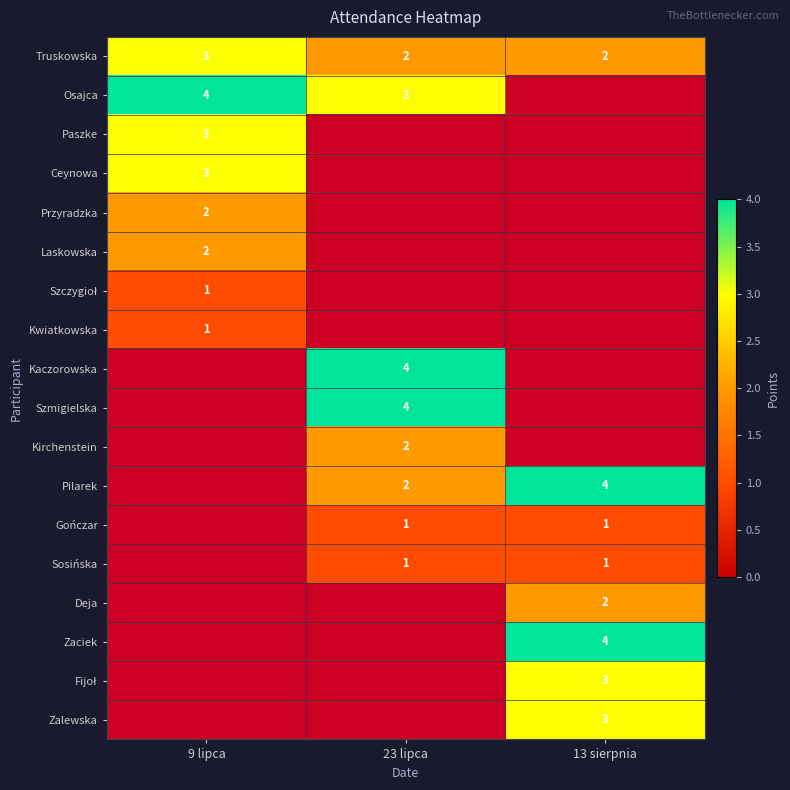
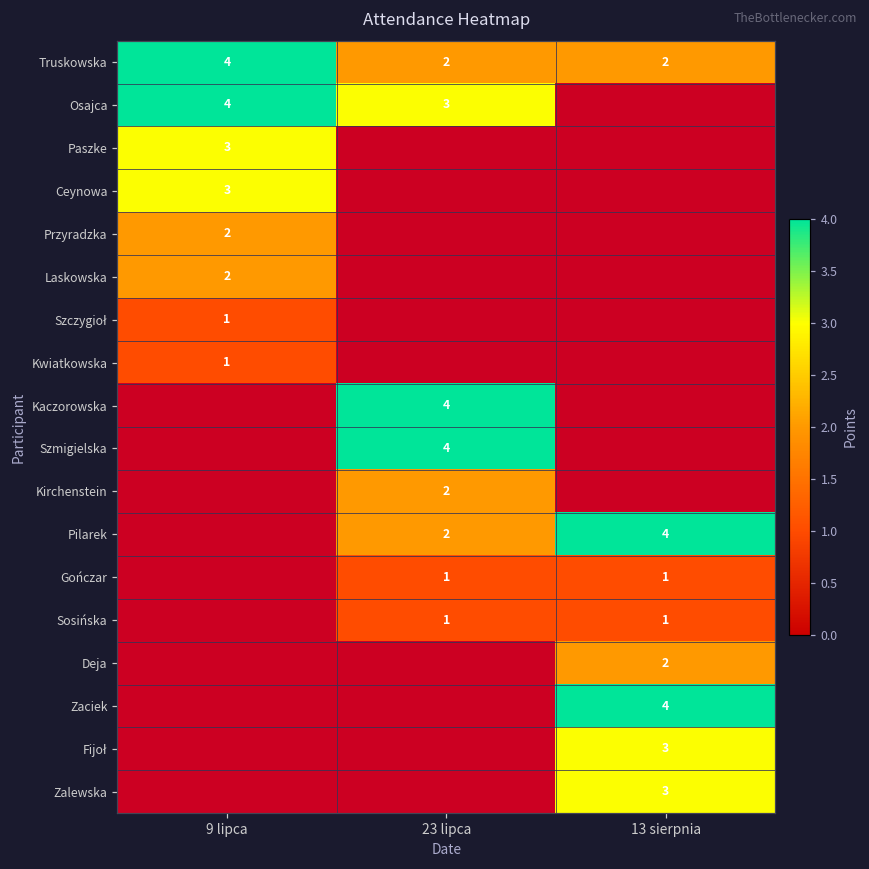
Truskowska, 9 lipca: 3 -> 4
